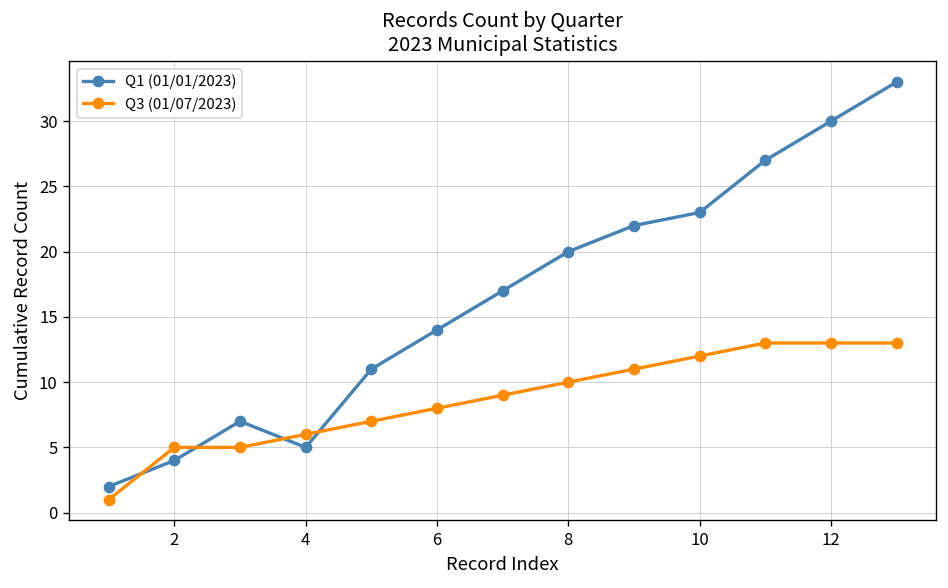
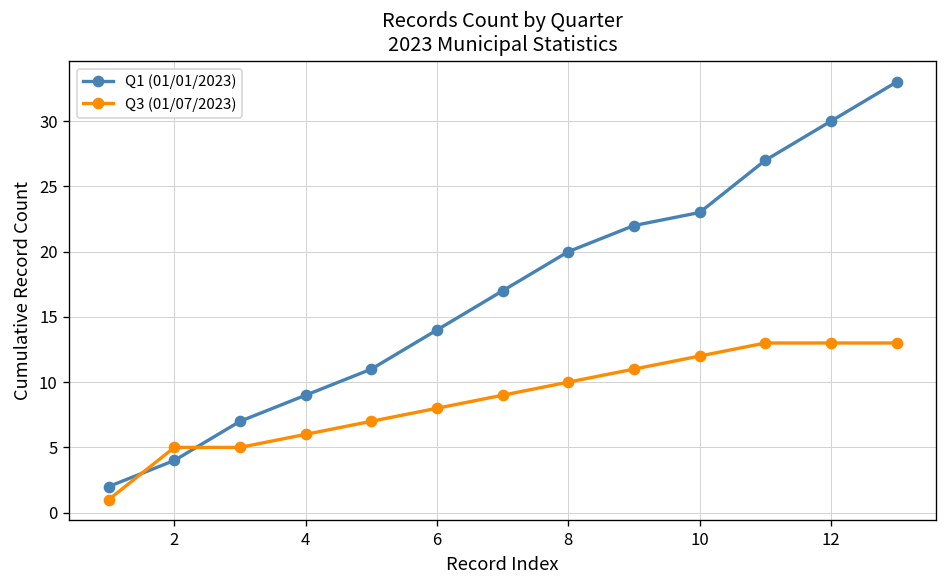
Q1 (01/01/2023), 4: 5 -> 9
